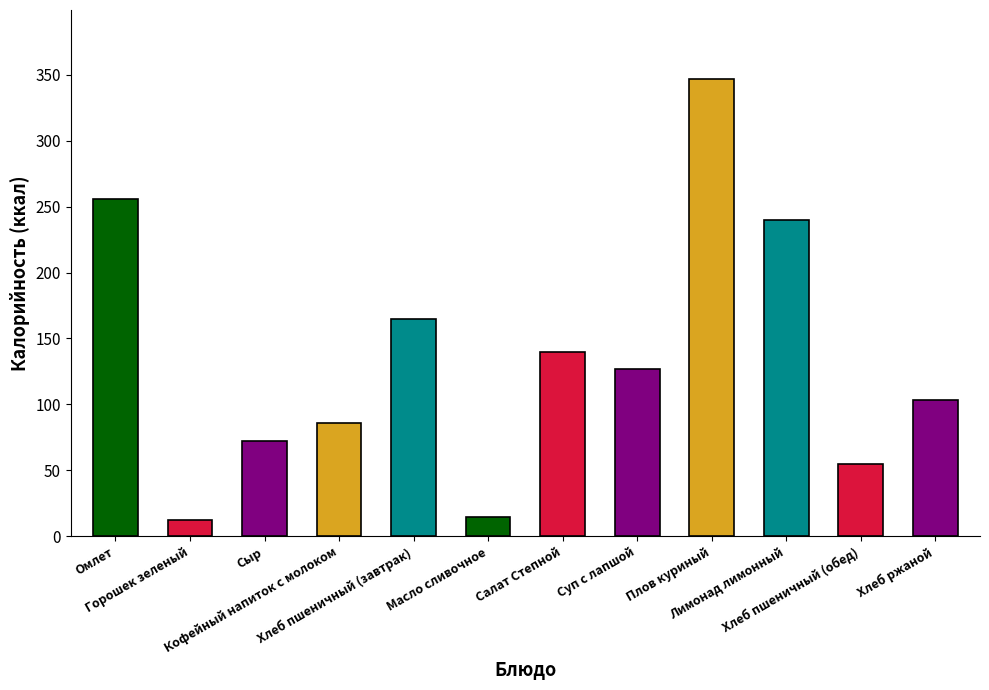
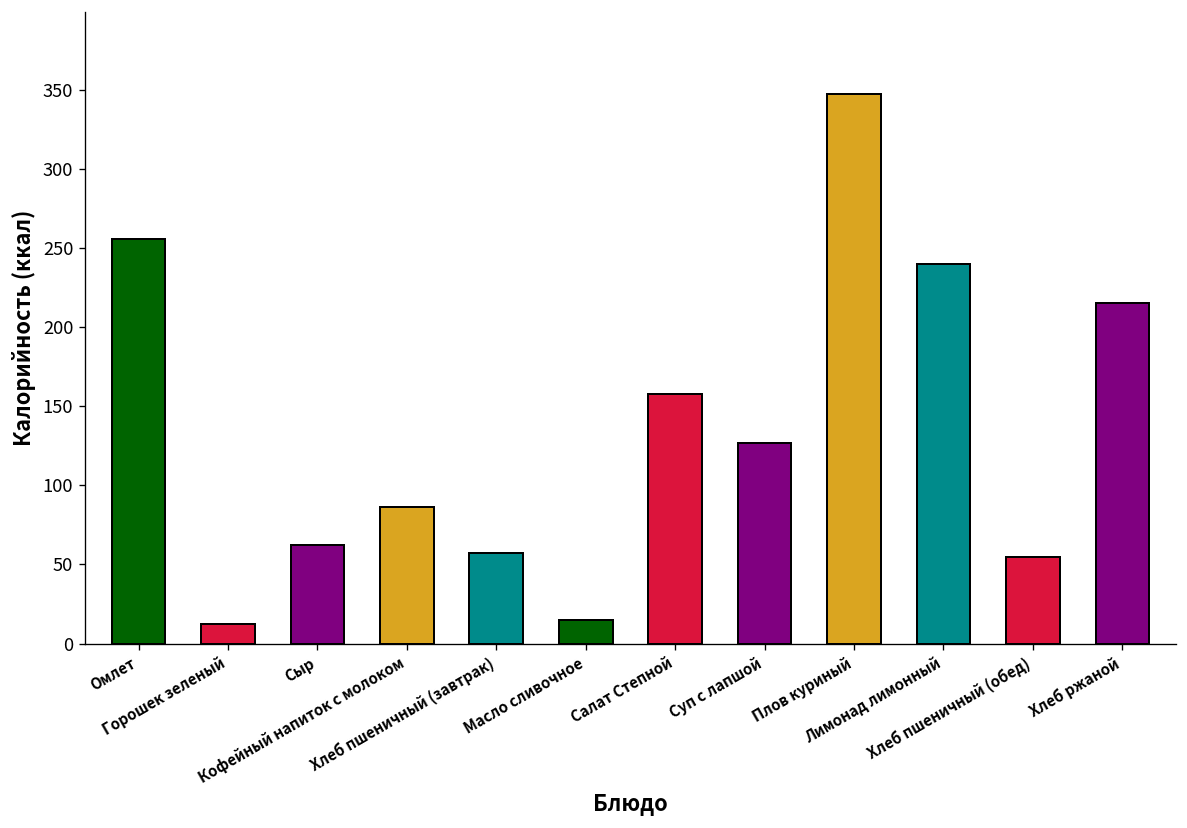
Сыр: 72 -> 62
Хлеб пшеничный (завтрак): 164 -> 57
Салат Степной: 140 -> 157
Хлеб ржаной: 104 -> 215
